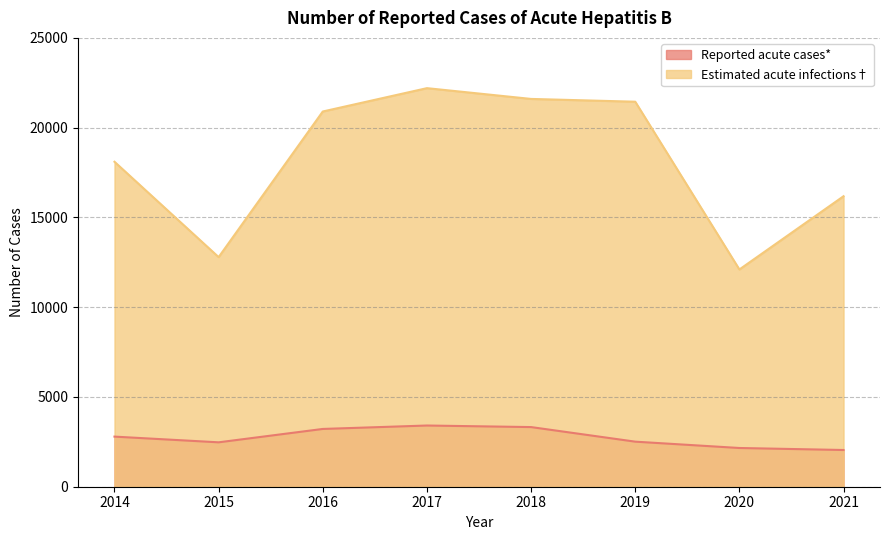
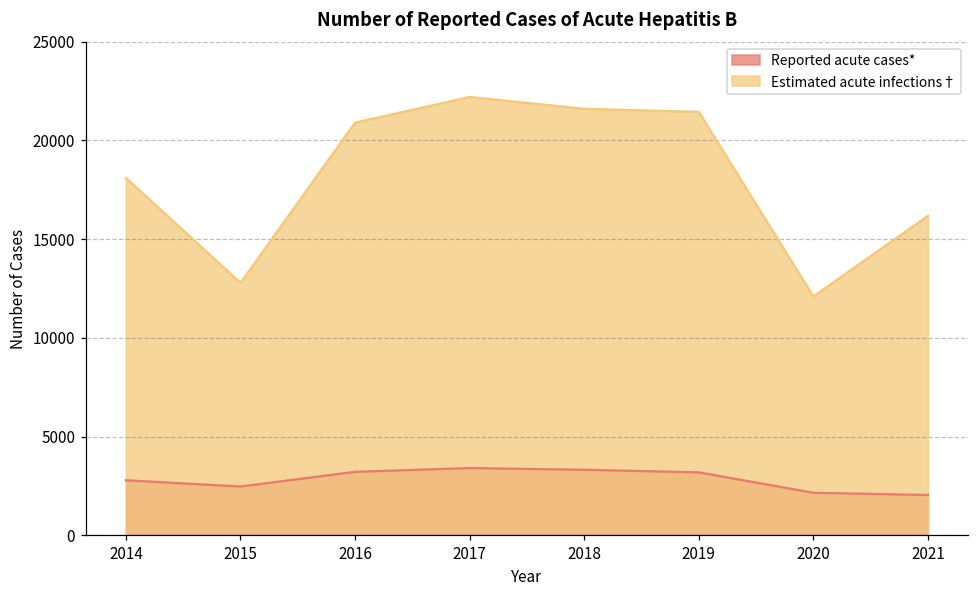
Reported acute cases*, 2019: 2500 -> 3200
